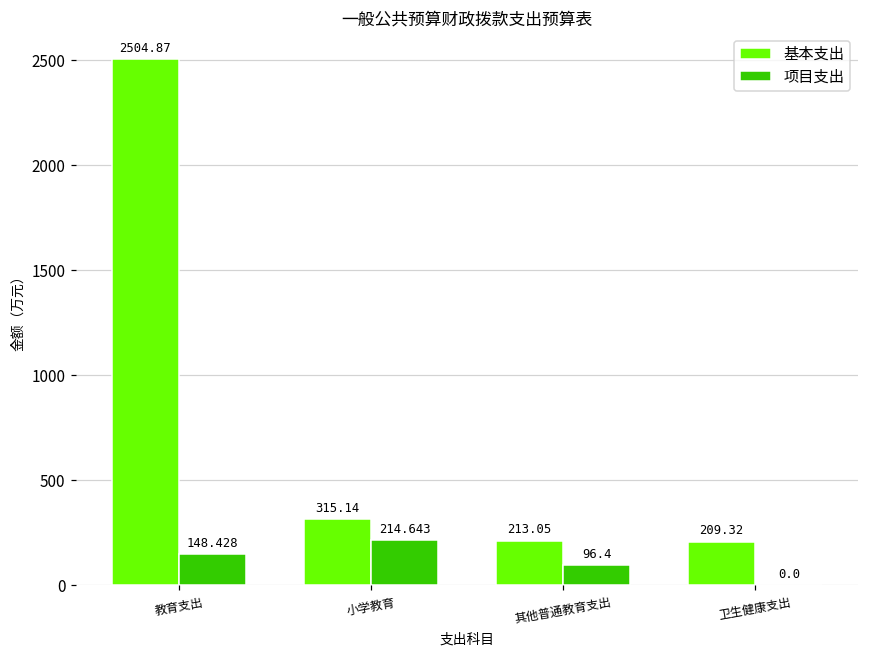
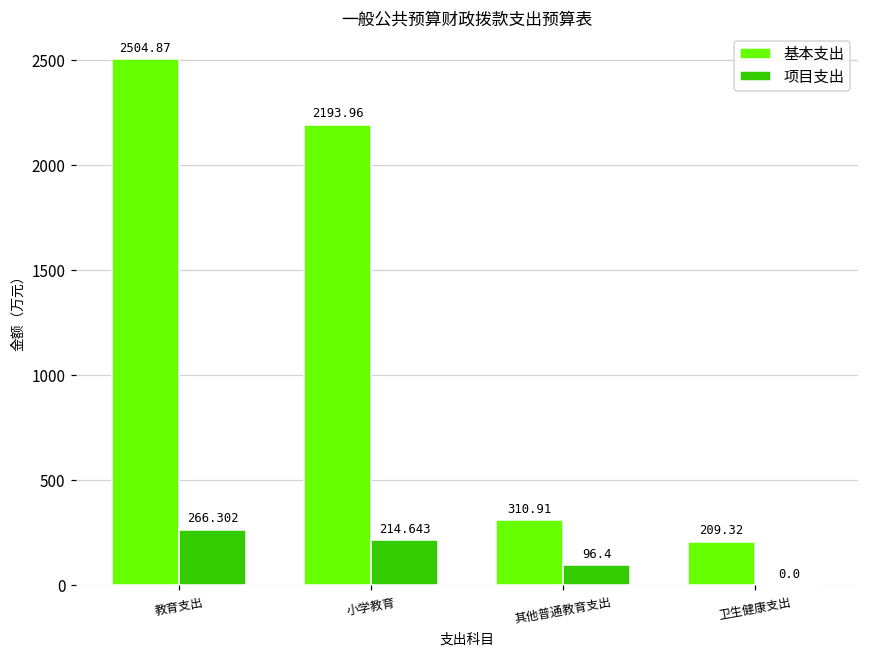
项目支出, 教育支出: 148.428 -> 266.302
基本支出, 小学教育: 315.14 -> 2193.96
基本支出, 其他普通教育支出: 213.05 -> 310.91
